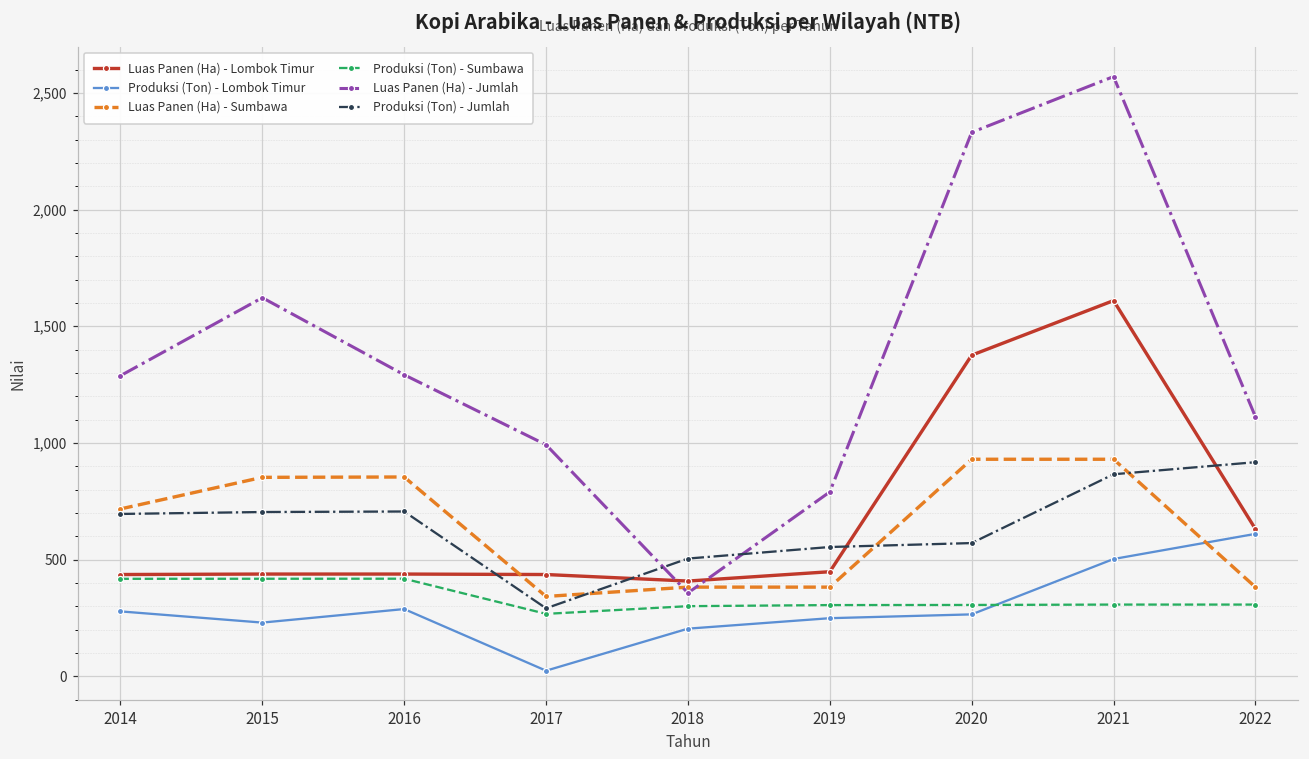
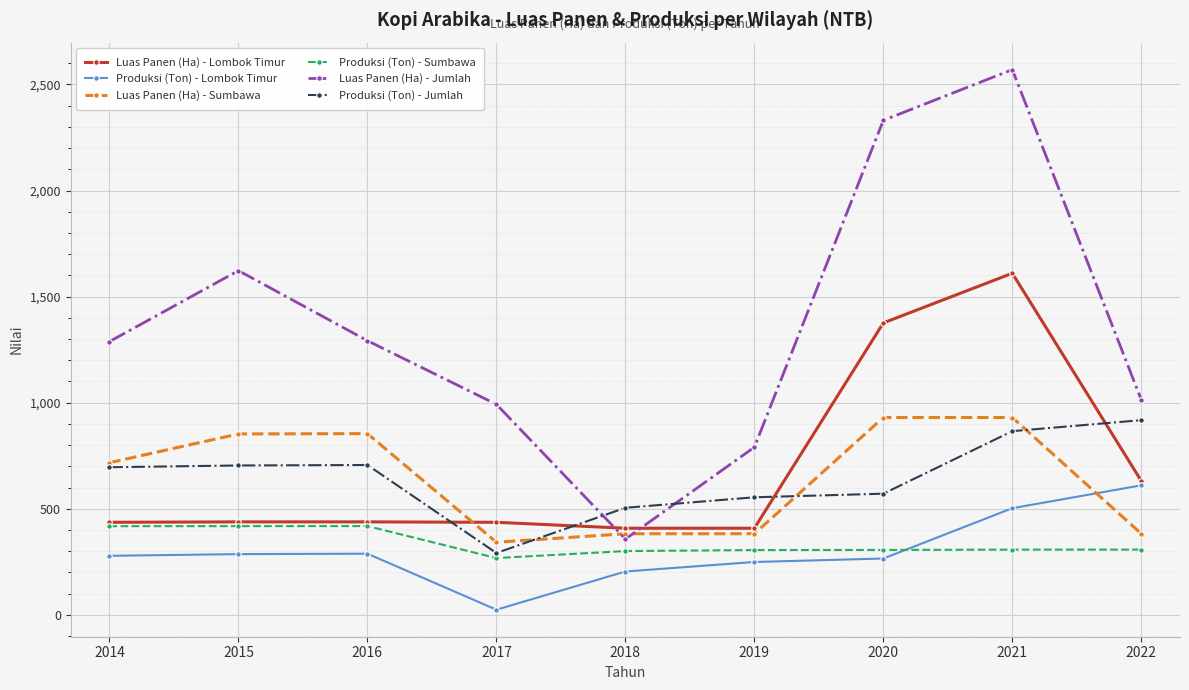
Produksi (Ton) - Lombok Timur, 2015: 230 -> 290
Luas Panen (Ha) - Lombok Timur, 2019: 450 -> 410
Luas Panen (Ha) - Jumlah, 2022: 1,110 -> 1,010
